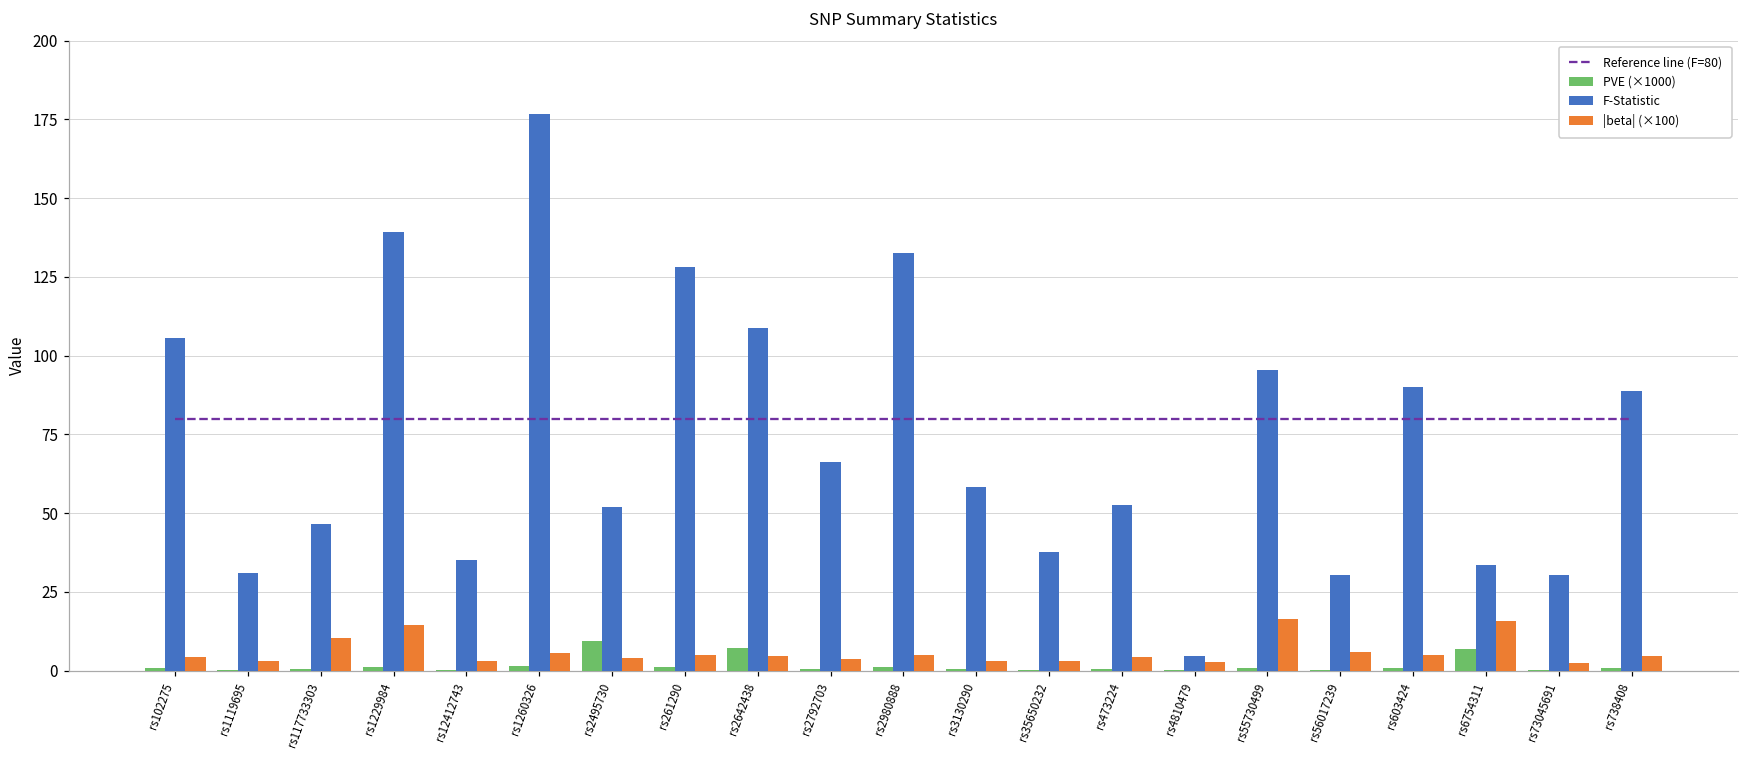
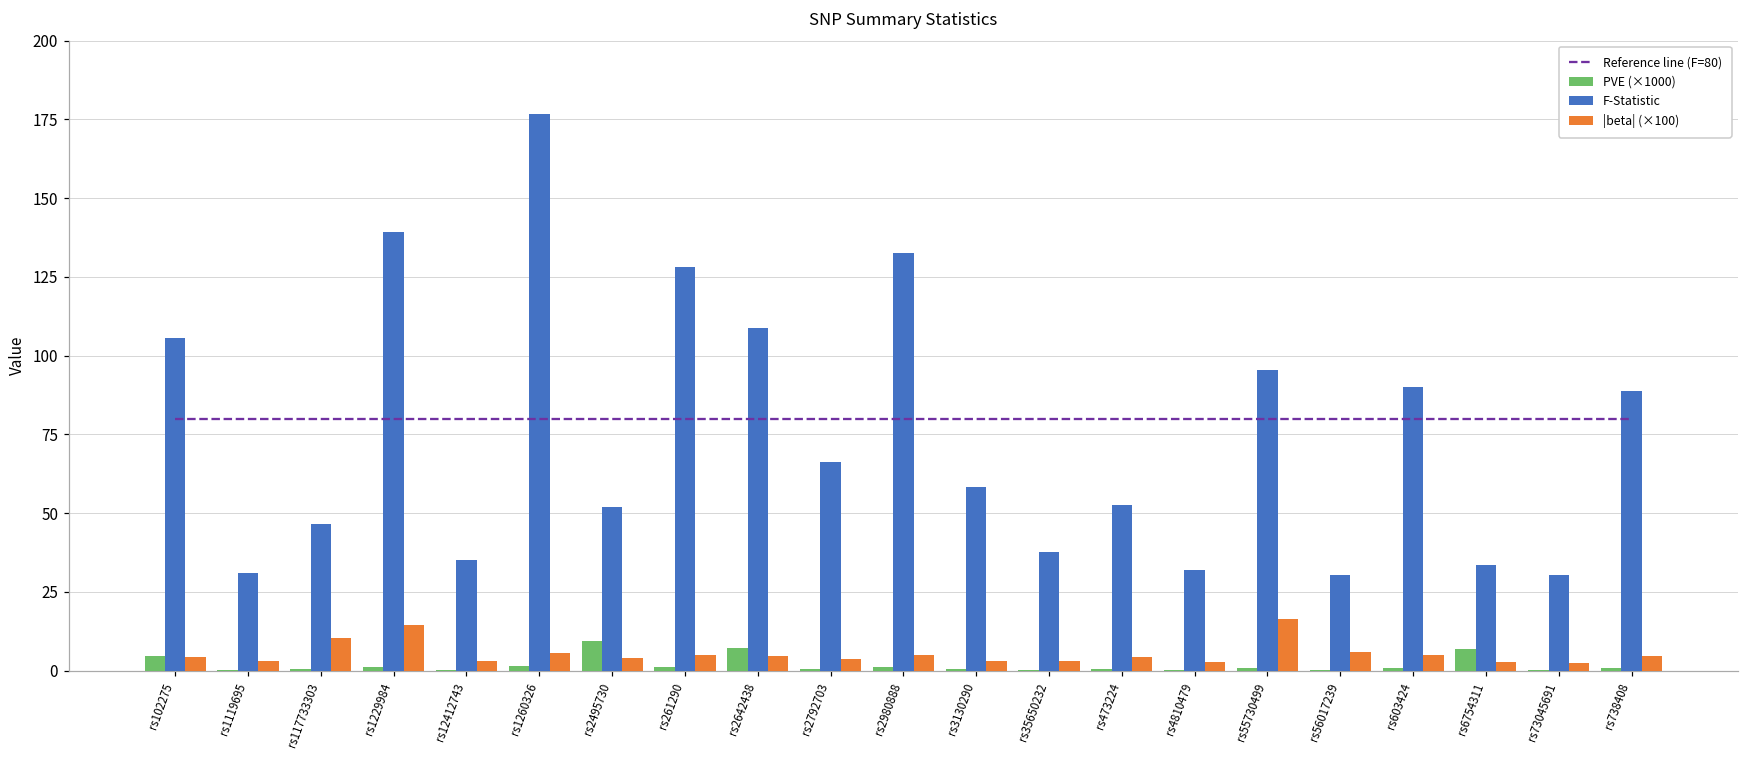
PVE (×1000), rs102275: 1 -> 5
F-Statistic, rs4810479: 5 -> 32
|beta| (×100), rs6754311: 16 -> 3
